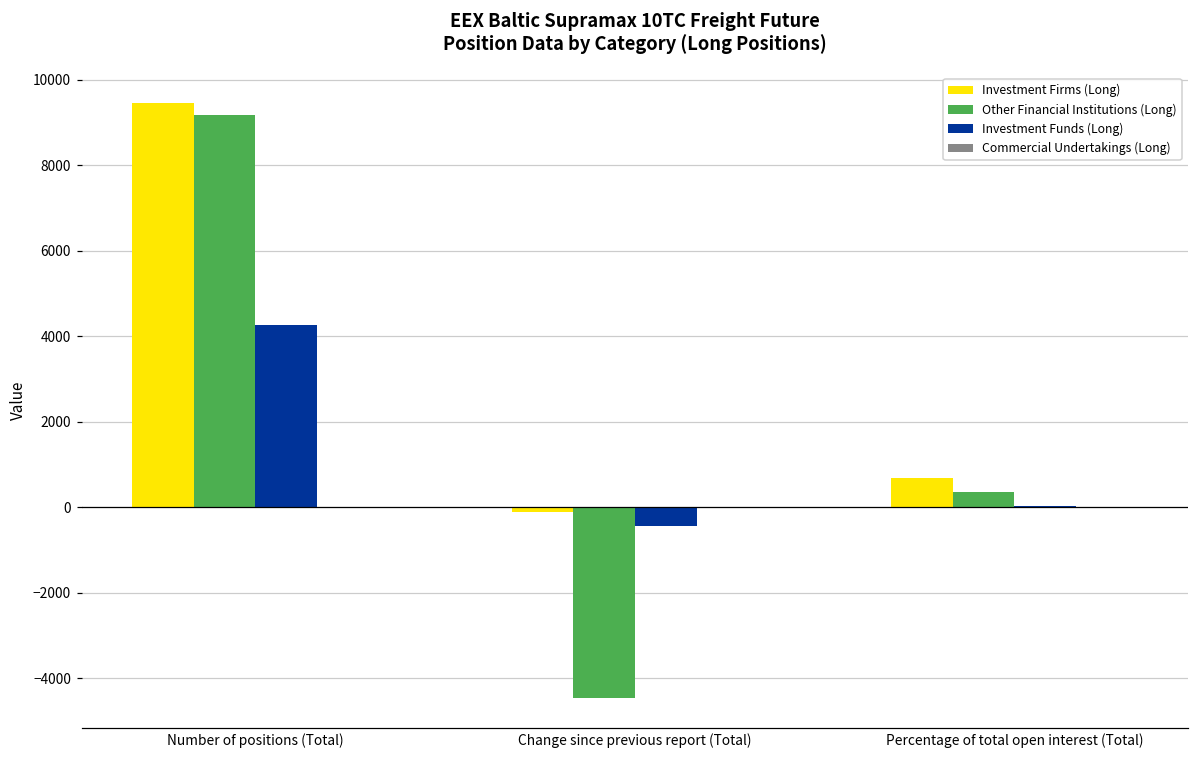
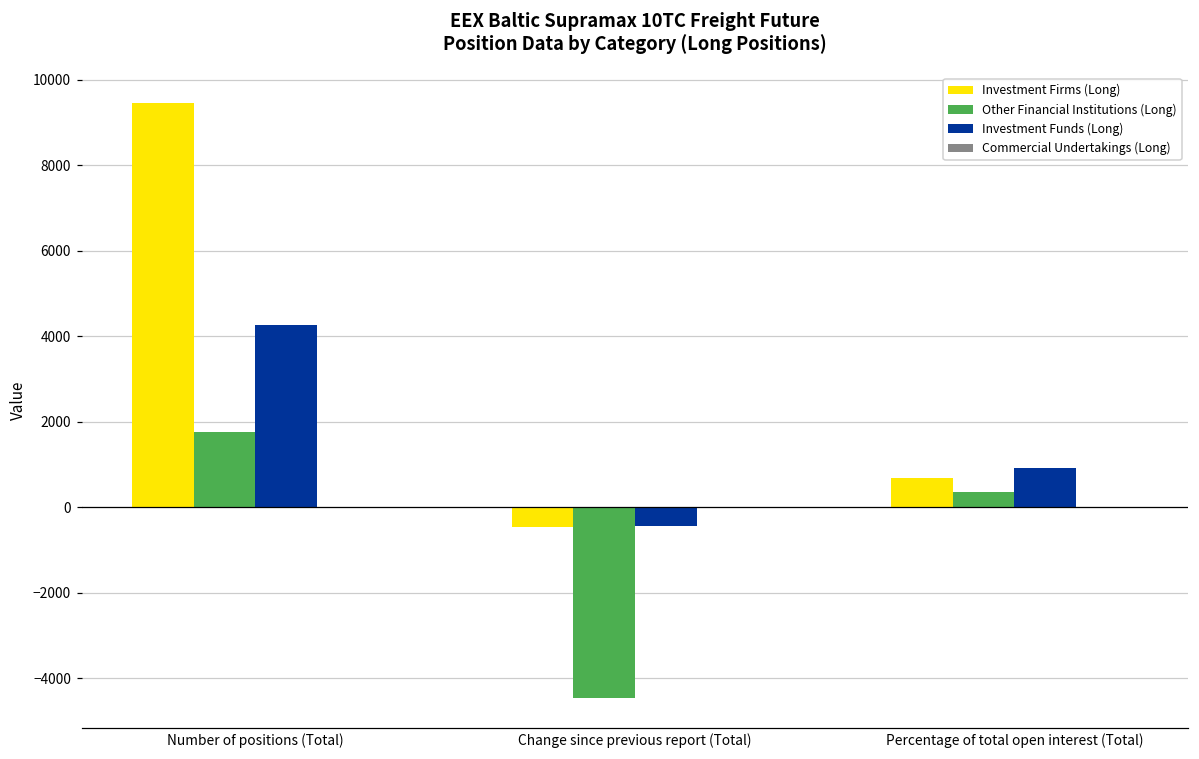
Other Financial Institutions (Long), Number of positions (Total): 9200 -> 1800
Investment Firms (Long), Change since previous report (Total): -100 -> -500
Investment Funds (Long), Percentage of total open interest (Total): 0 -> 900
